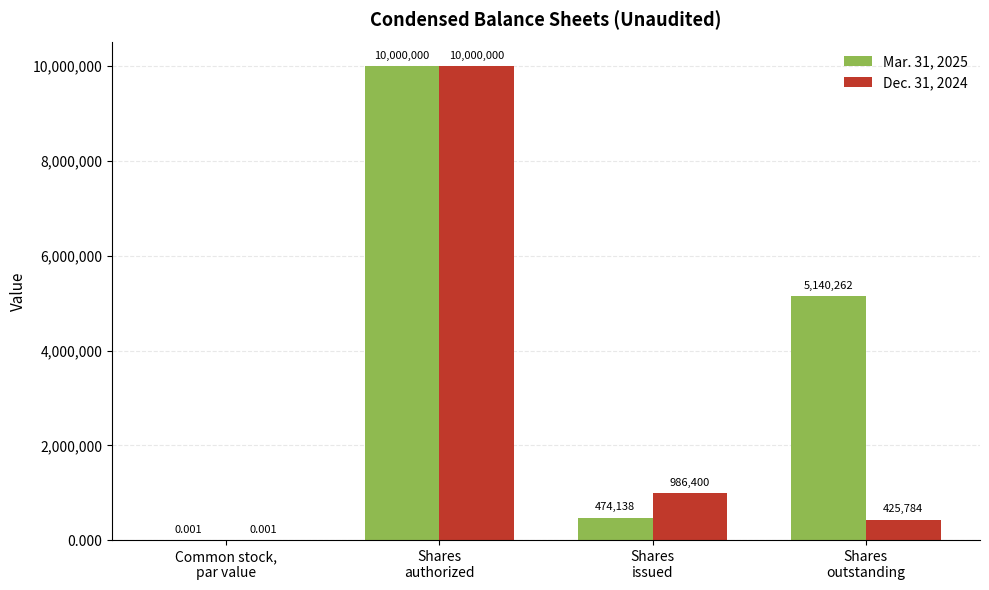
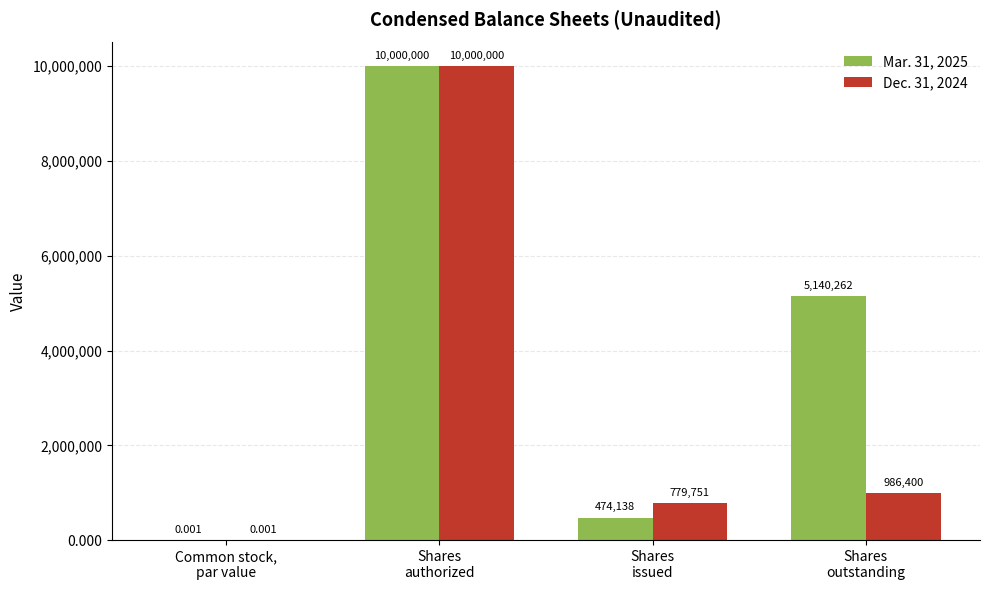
Dec. 31, 2024, Shares issued: 986,400 -> 779,751
Dec. 31, 2024, Shares outstanding: 425,784 -> 986,400
